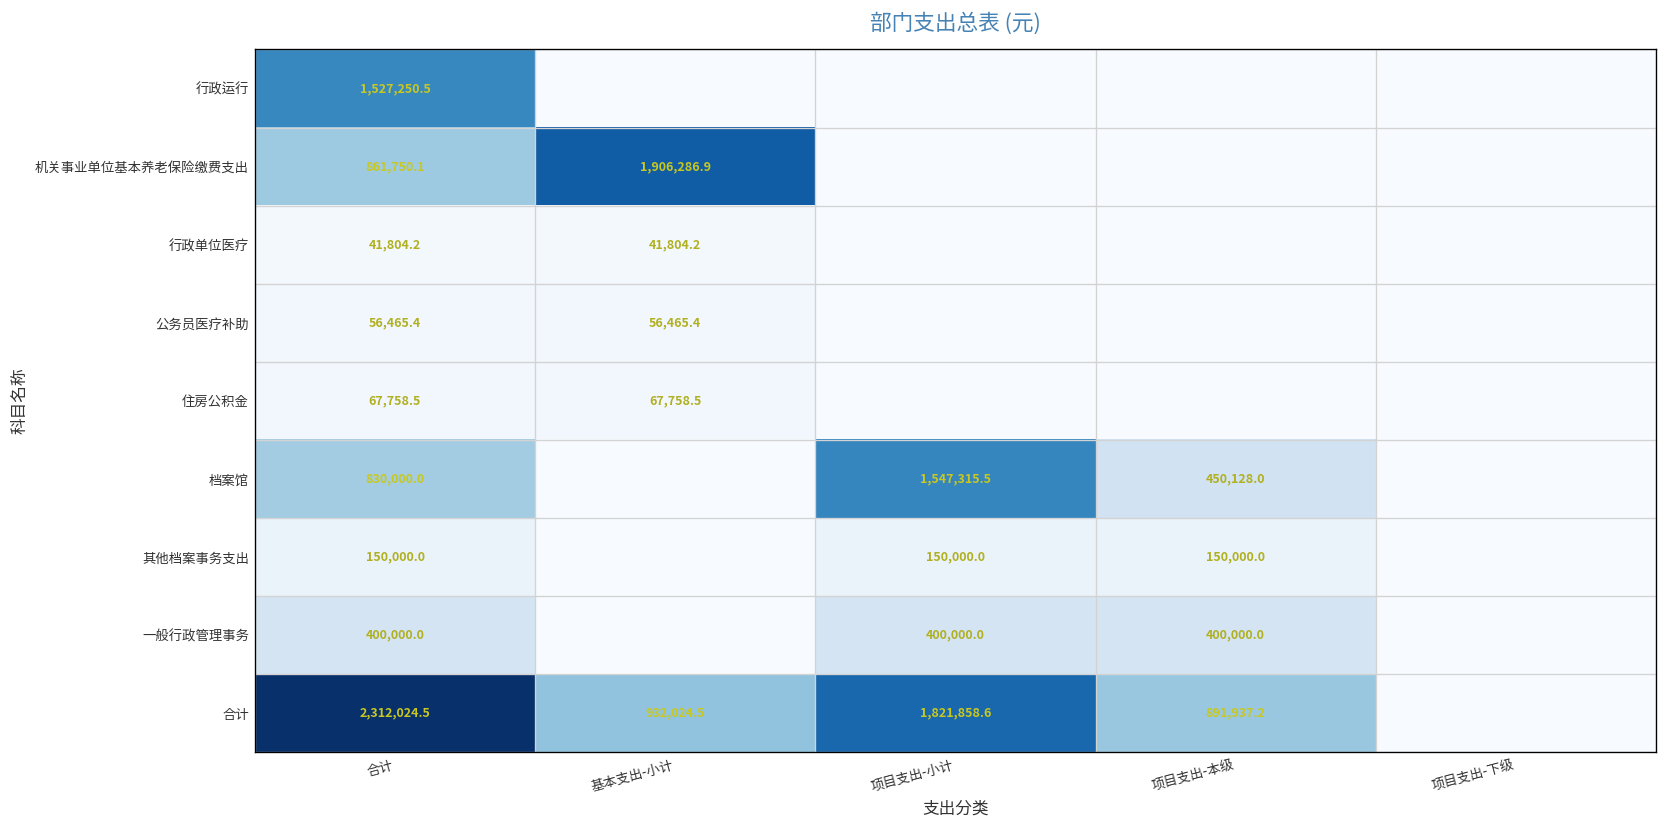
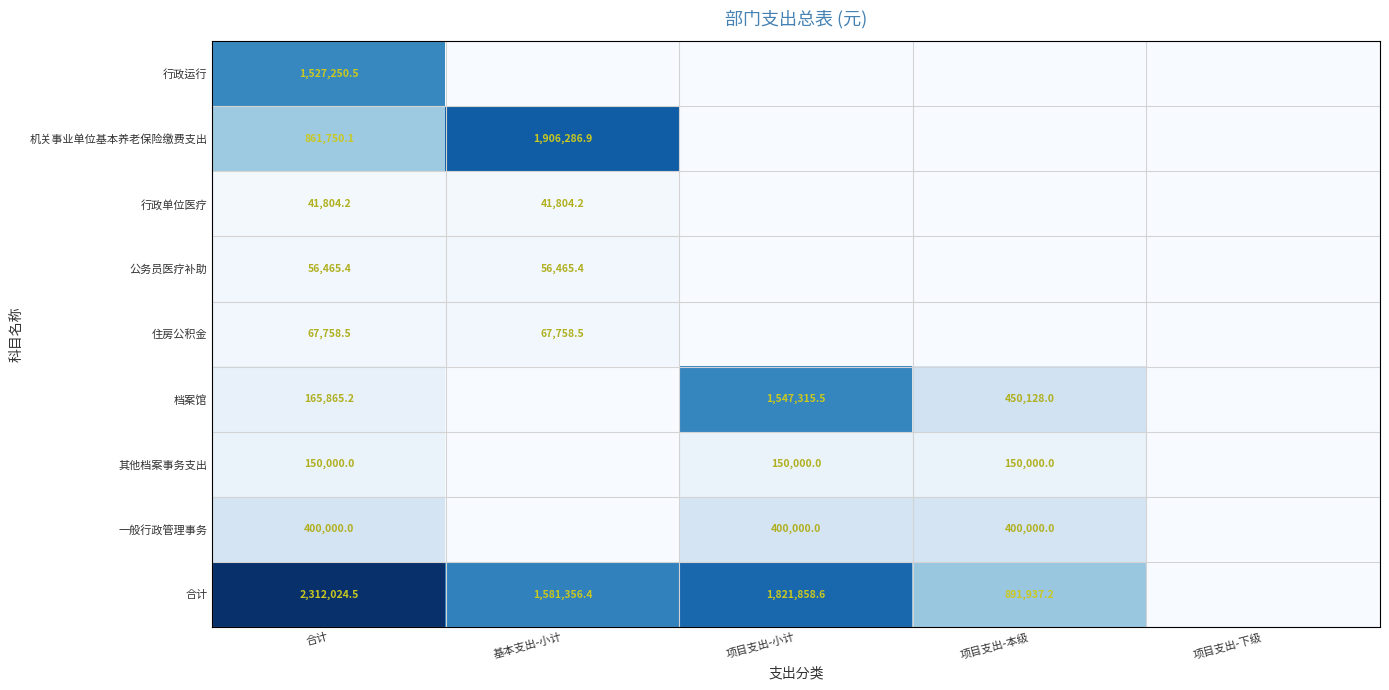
档案馆, 合计: 830,000.0 -> 165,865.2
合计, 基本支出-小计: 932,024.5 -> 1,581,356.4
